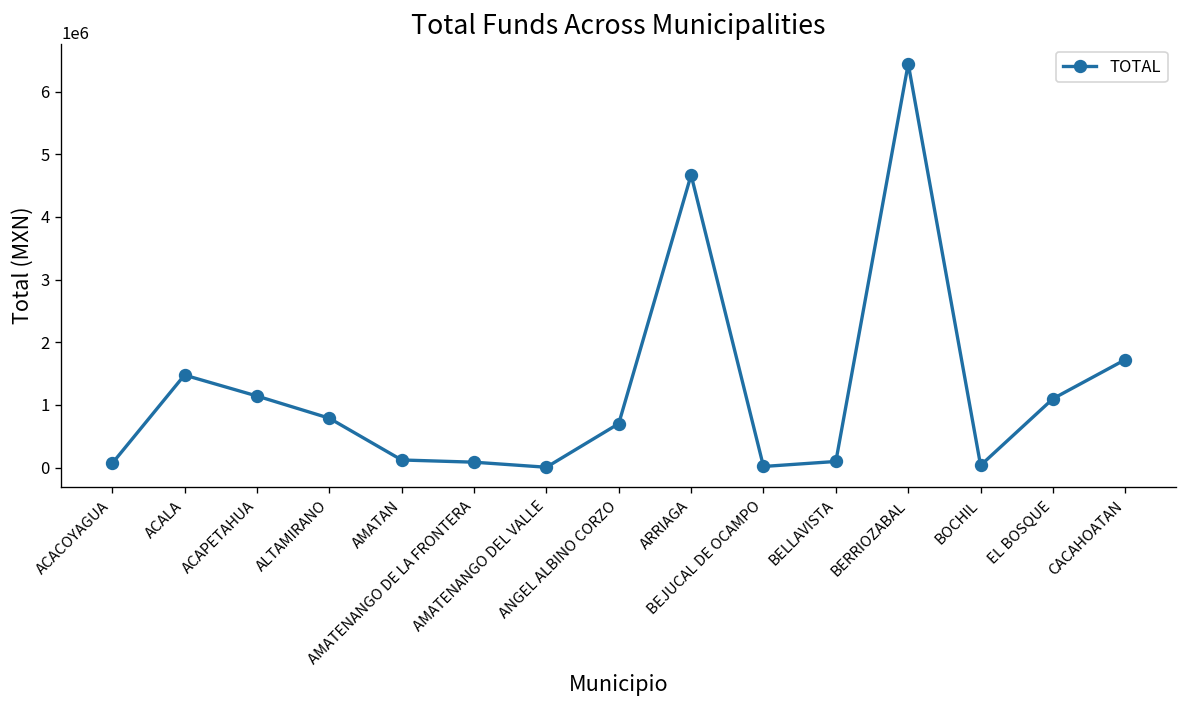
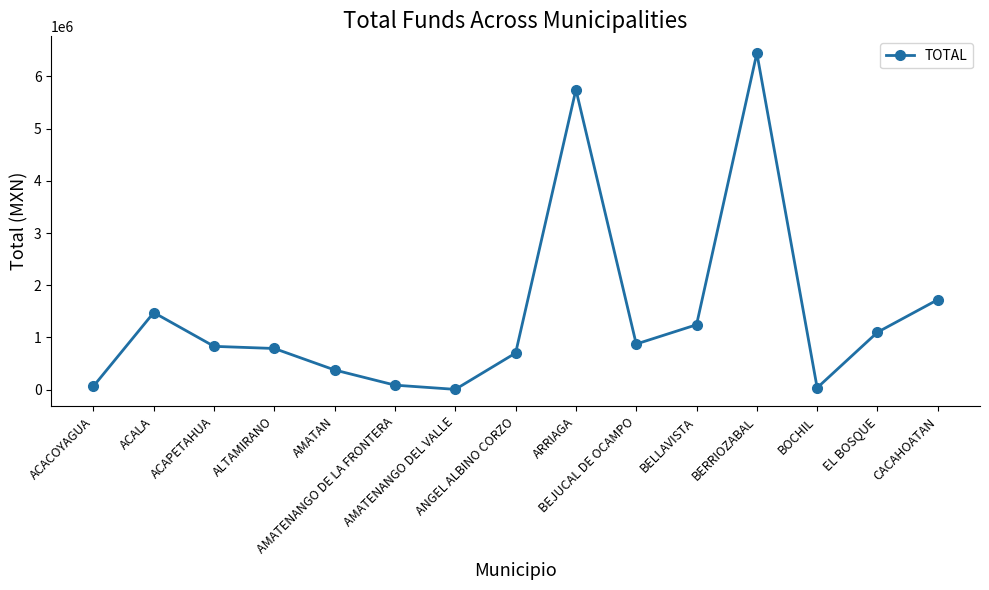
ACAPETAHUA: 1100000 -> 800000
AMATAN: 100000 -> 400000
ARRIAGA: 4700000 -> 5700000
BEJUCAL DE OCAMPO: 0 -> 900000
BELLAVISTA: 100000 -> 1200000
